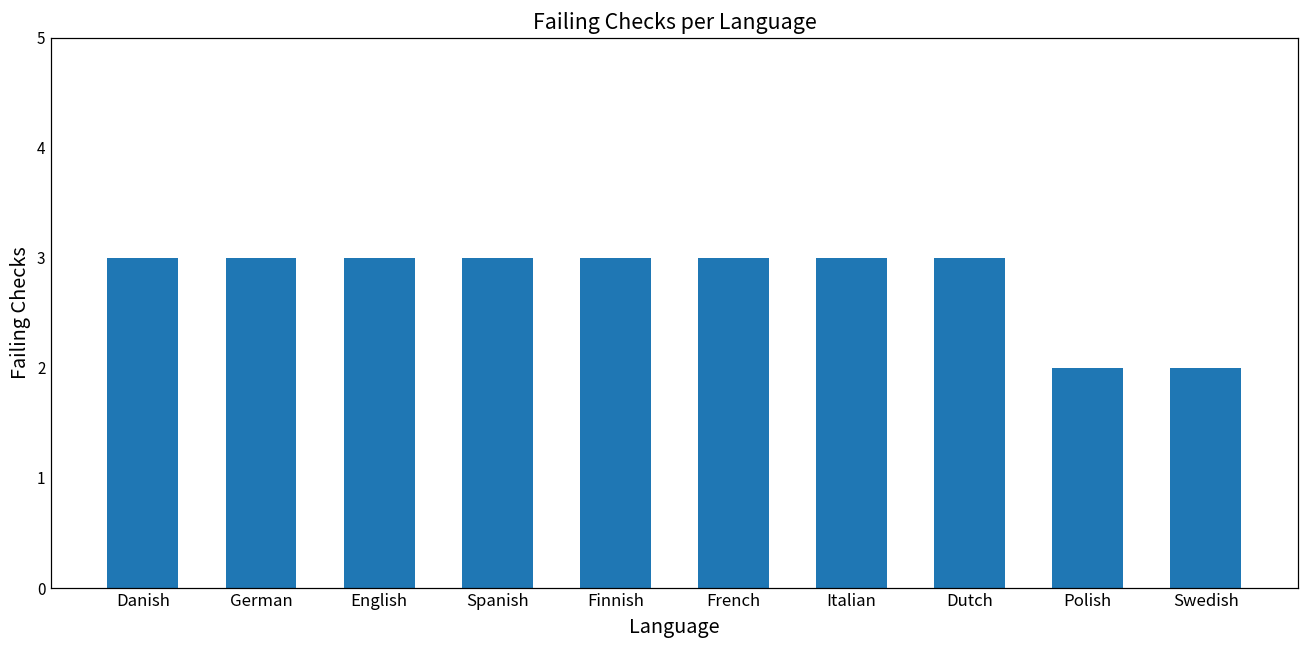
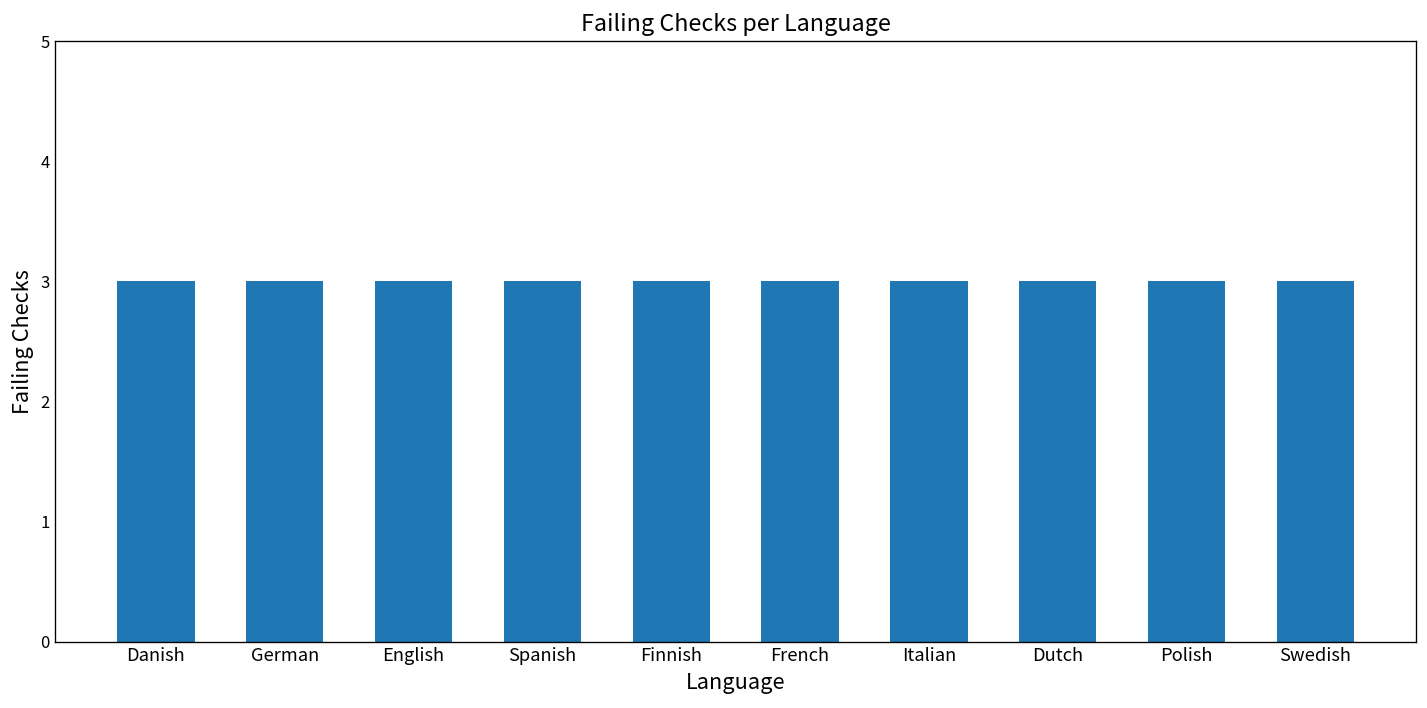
Polish: 2 -> 3
Swedish: 2 -> 3
